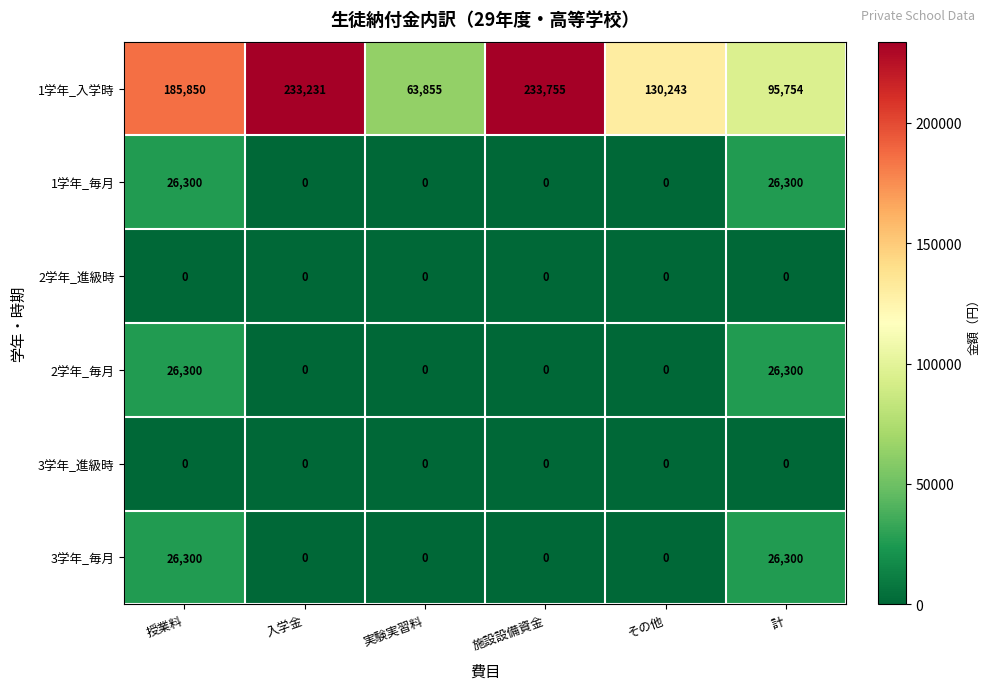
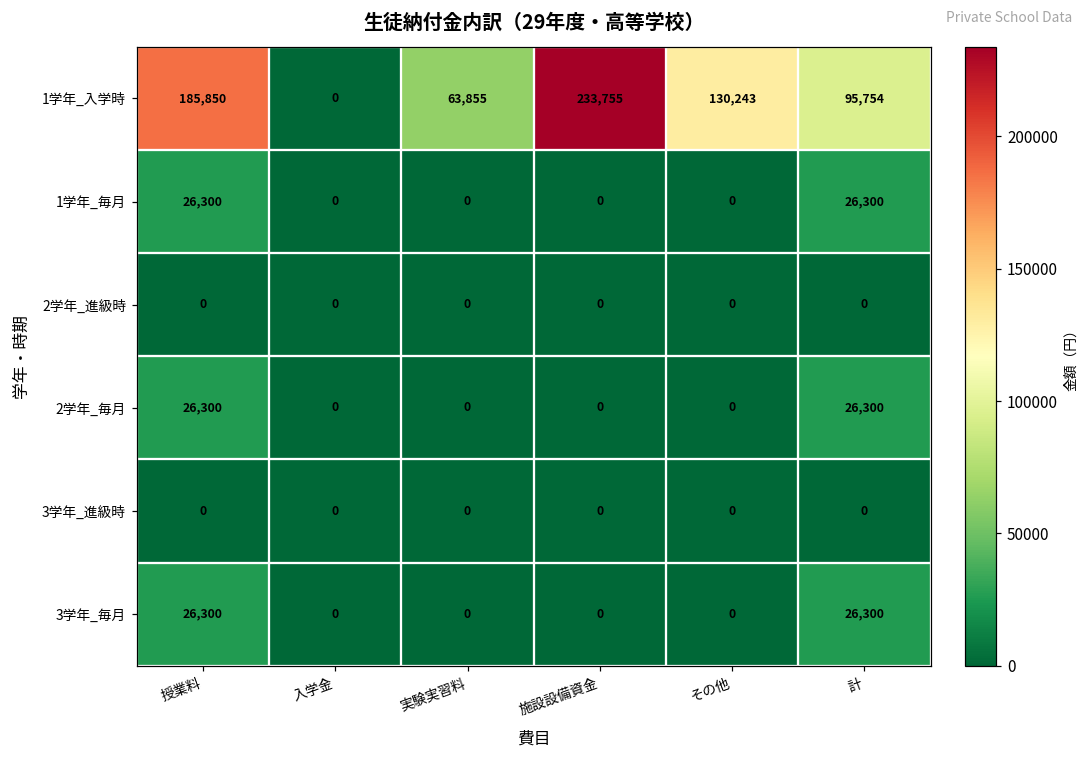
1学年_入学時, 入学金: 233,231 -> 0
